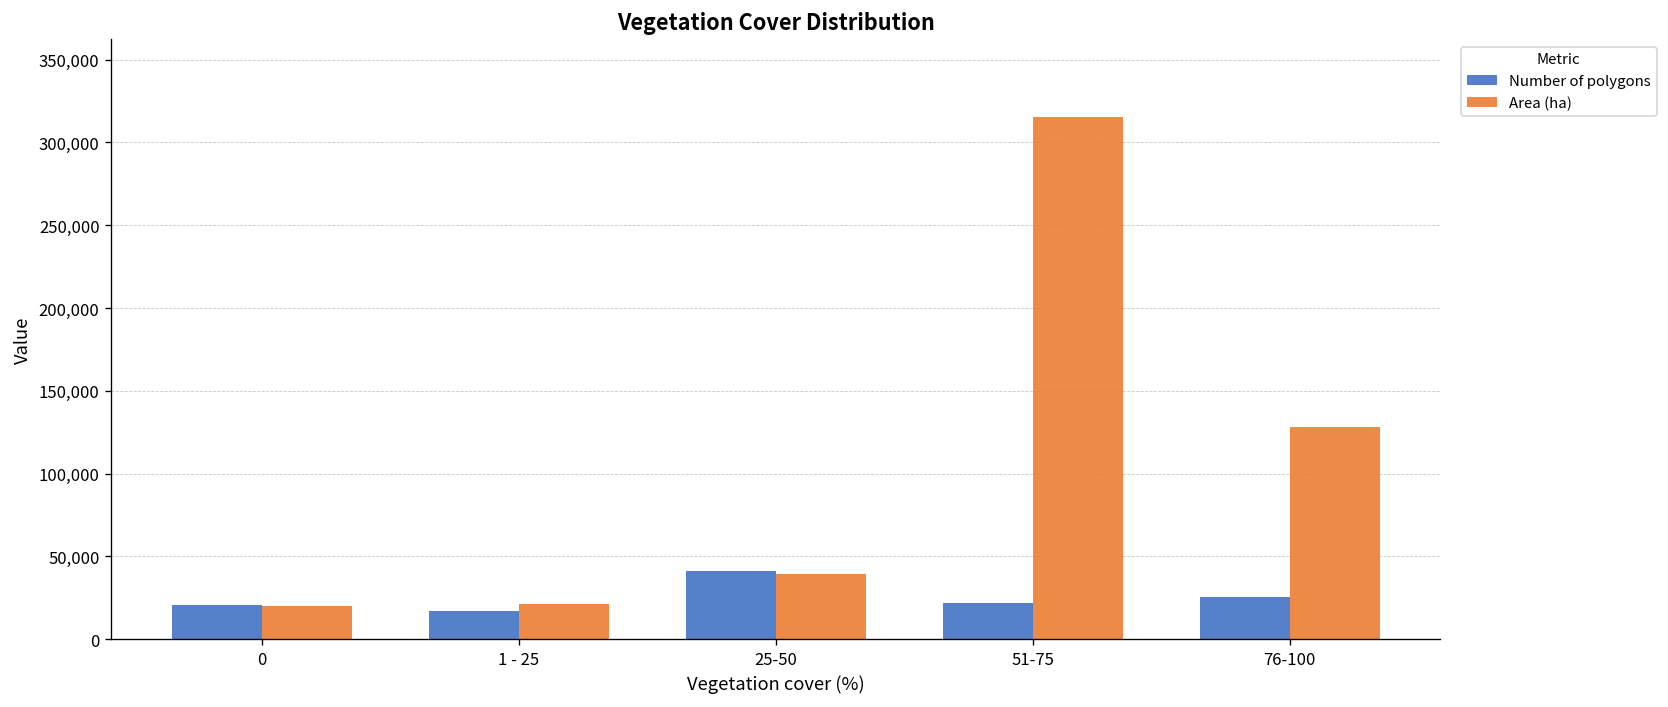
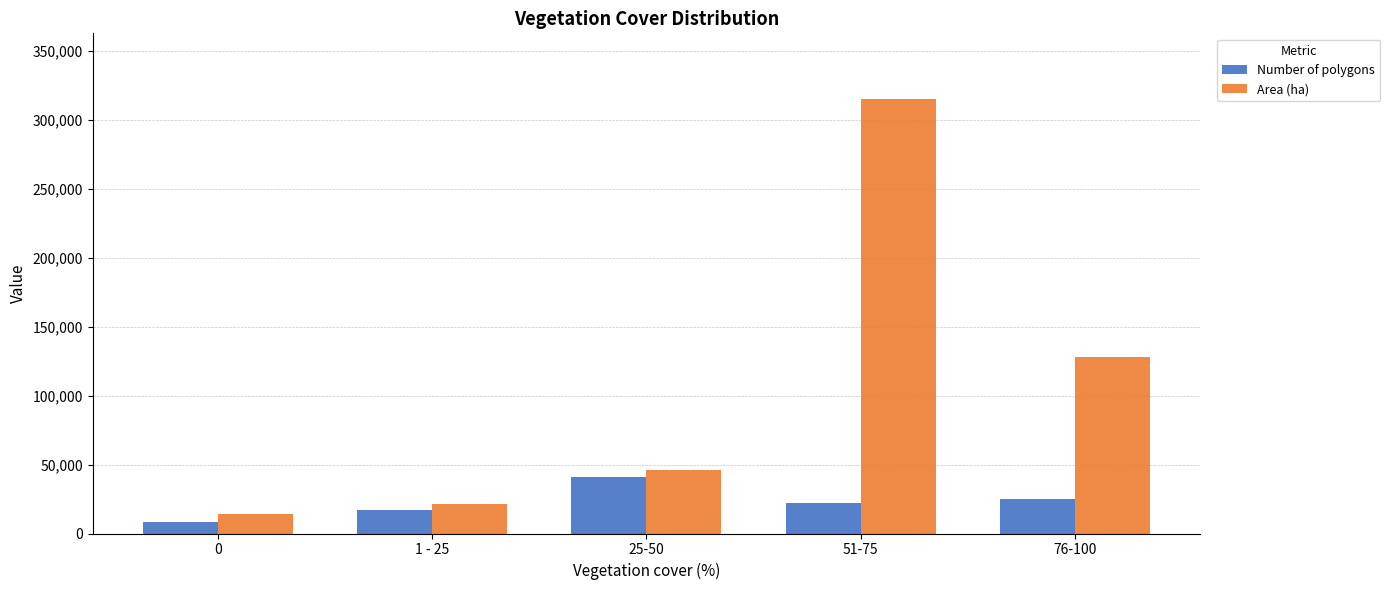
Number of polygons, 0: 21,000 -> 8,000
Area (ha), 0: 20,000 -> 14,000
Area (ha), 25-50: 40,000 -> 46,000
